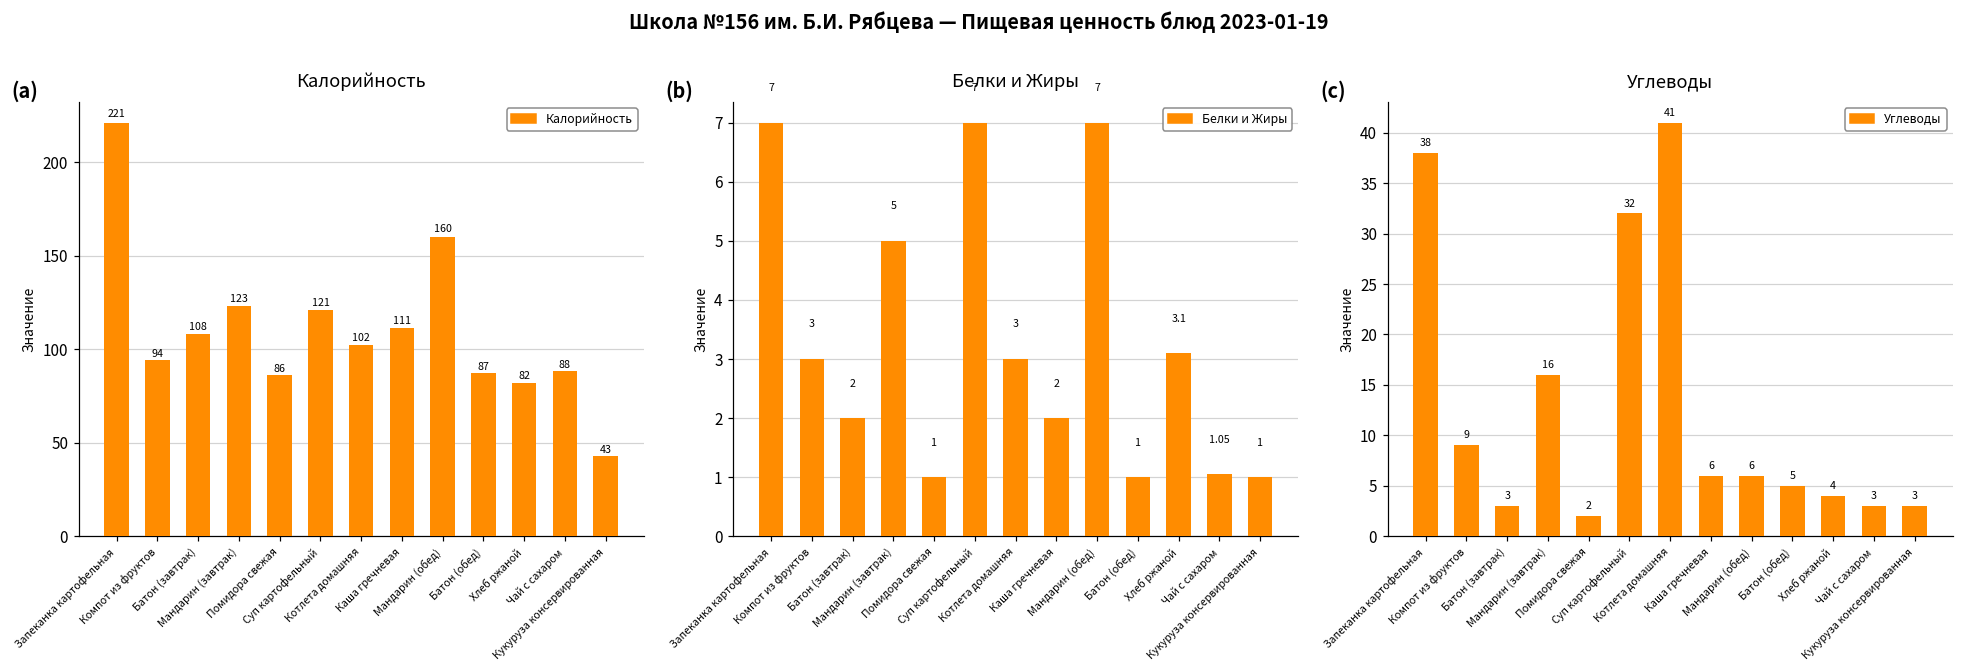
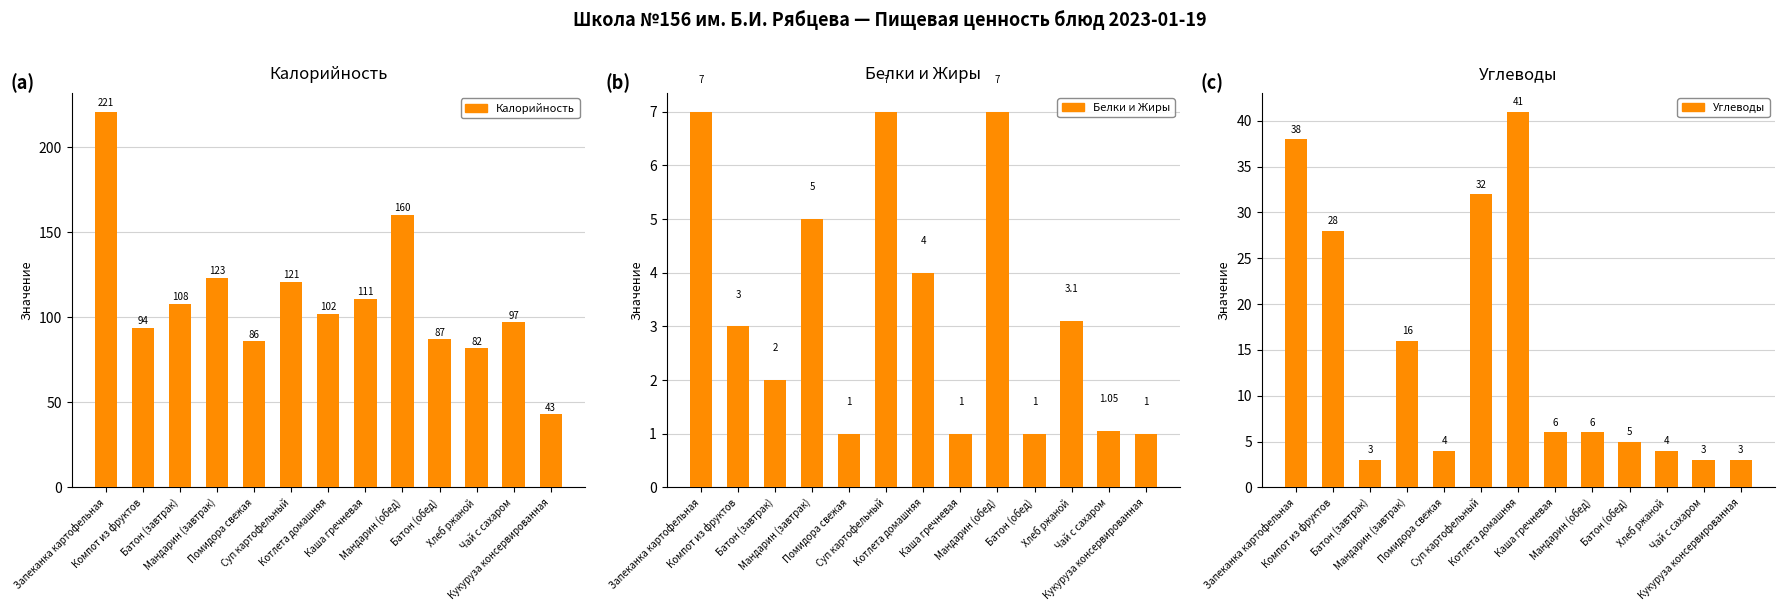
Калорийность, Чай с сахаром: 88 -> 97
Белки и Жиры, Котлета домашняя: 3 -> 4
Белки и Жиры, Каша гречневая: 2 -> 1
Углеводы, Компот из фруктов: 9 -> 28
Углеводы, Помидора свежая: 2 -> 4
